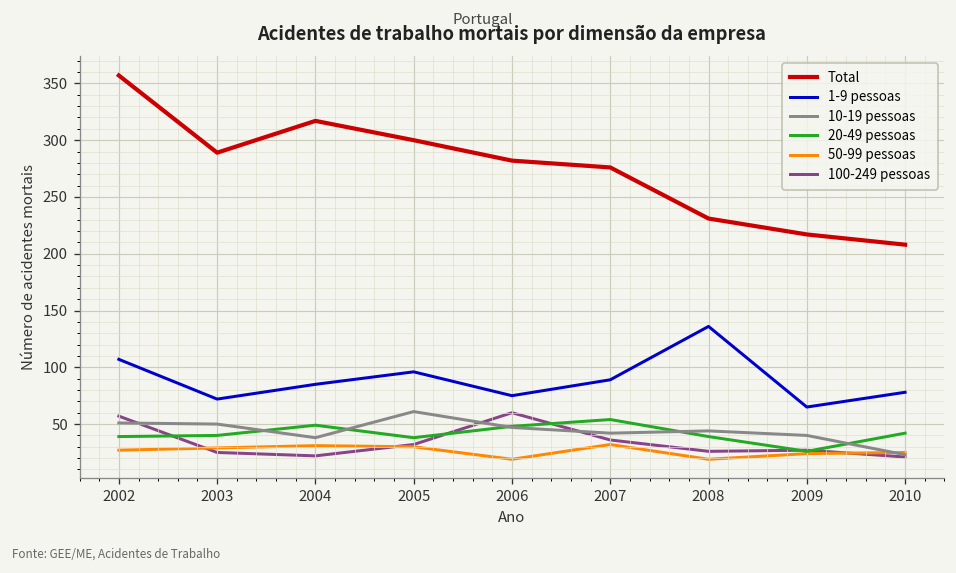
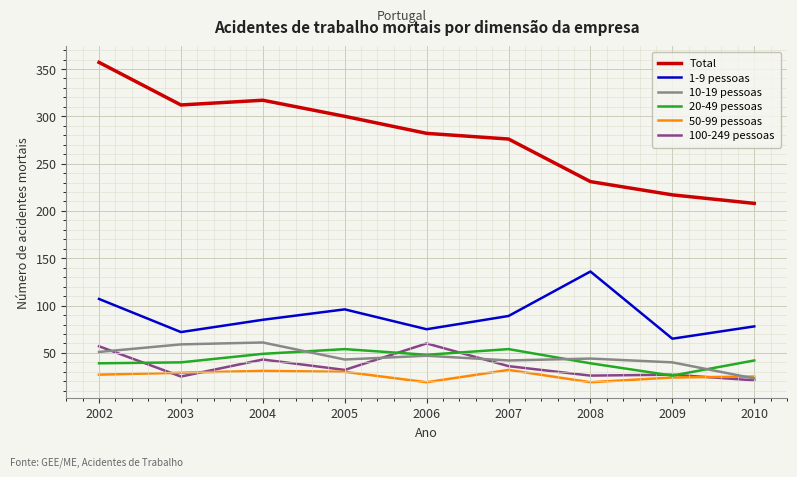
Total, 2003: 290 -> 310
10-19 pessoas, 2003: 50 -> 60
10-19 pessoas, 2004: 40 -> 60
100-249 pessoas, 2004: 20 -> 40
10-19 pessoas, 2005: 60 -> 40
20-49 pessoas, 2005: 40 -> 50
